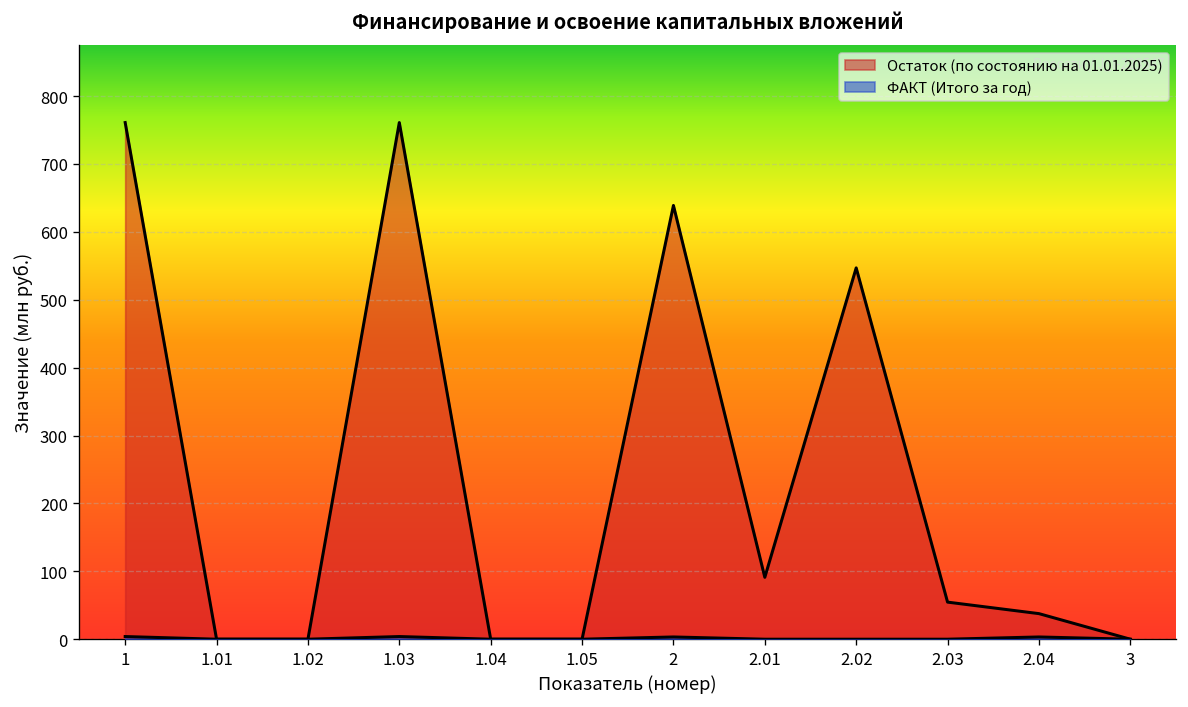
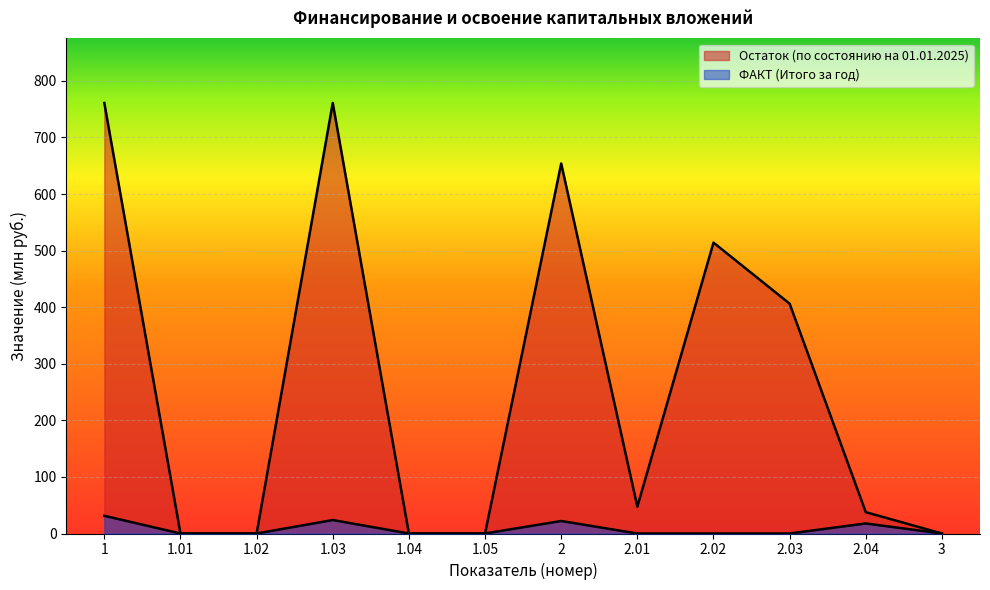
ФАКТ (Итого за год), 1: 0 -> 30
ФАКТ (Итого за год), 1.03: 0 -> 20
Остаток (по состоянию на 01.01.2025), 2: 640 -> 650
ФАКТ (Итого за год), 2: 0 -> 20
Остаток (по состоянию на 01.01.2025), 2.01: 90 -> 50
Остаток (по состоянию на 01.01.2025), 2.02: 550 -> 510
Остаток (по состоянию на 01.01.2025), 2.03: 50 -> 410
ФАКТ (Итого за год), 2.04: 0 -> 20
